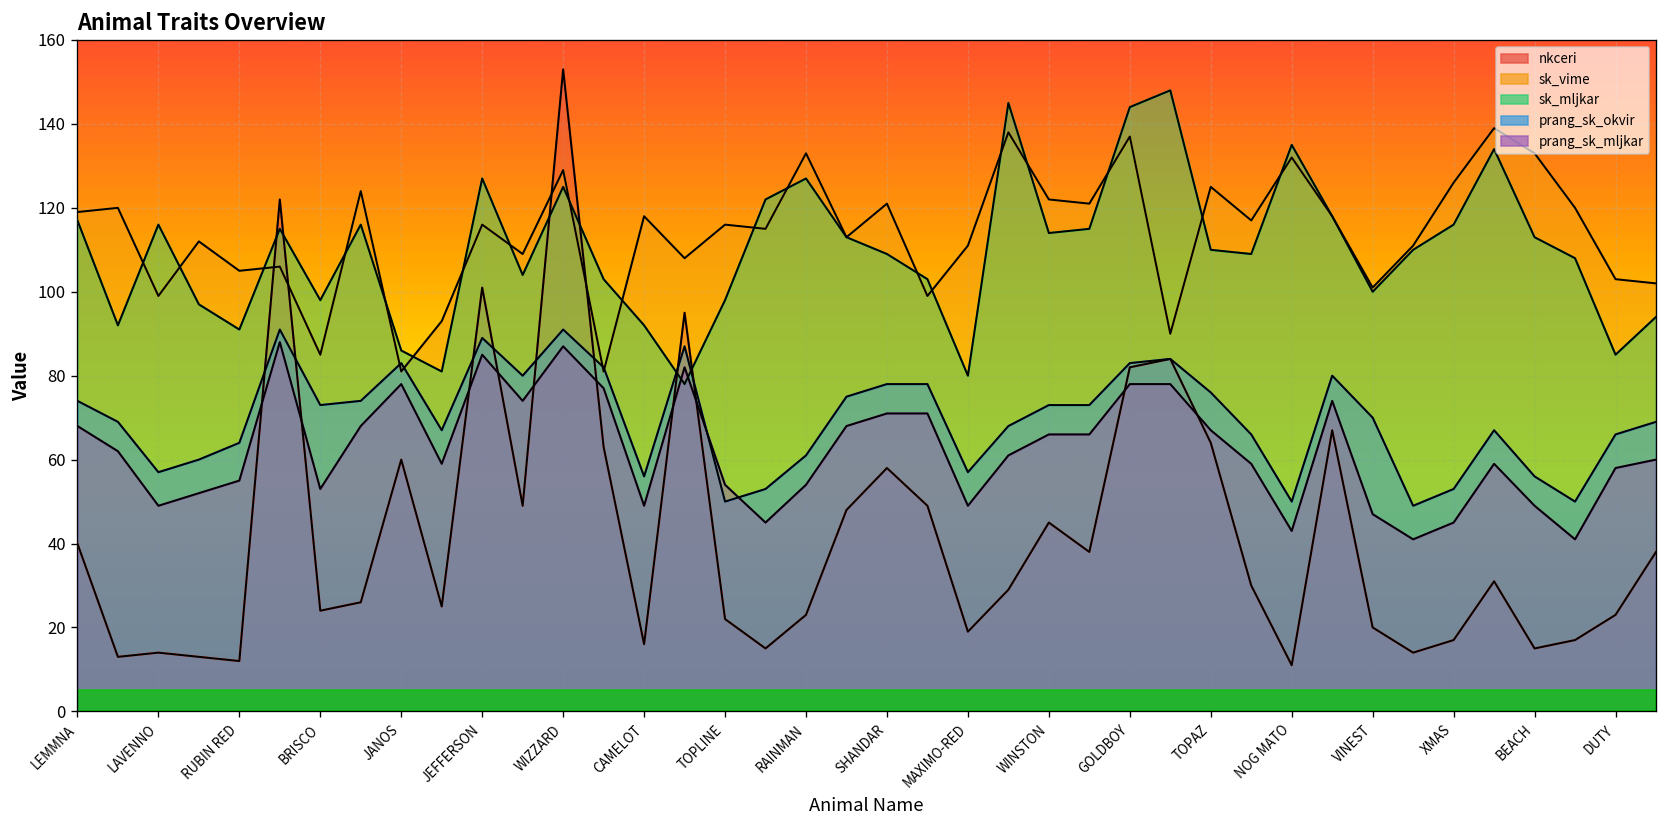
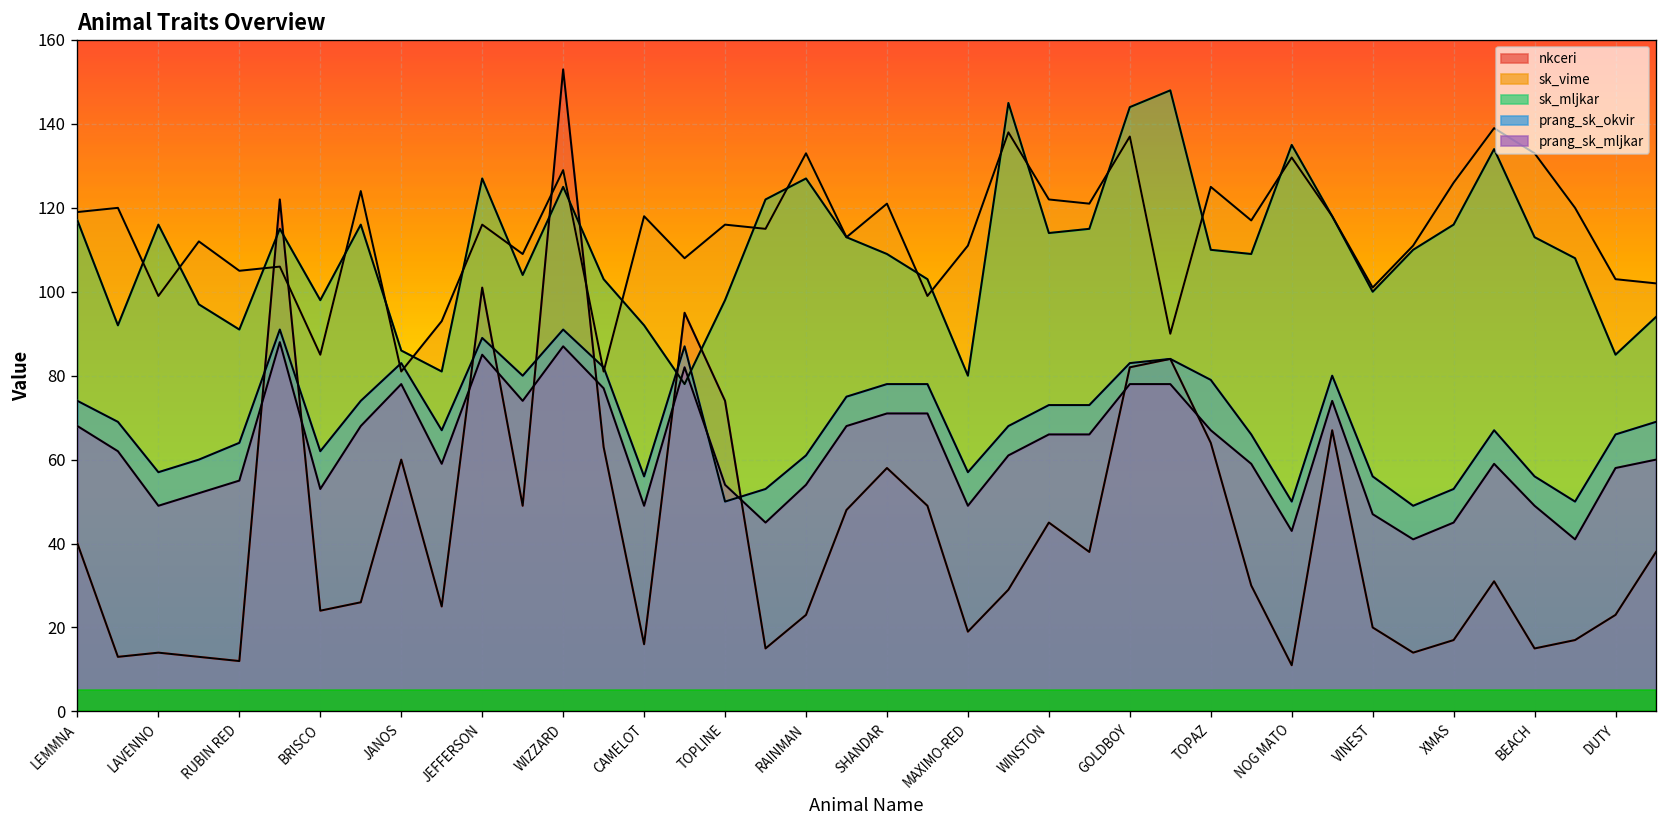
prang_sk_okvir, BRISCO: 73 -> 62
nkceri, TOPLINE: 22 -> 74
prang_sk_okvir, TOPAZ: 76 -> 79
prang_sk_okvir, VINEST: 70 -> 56
